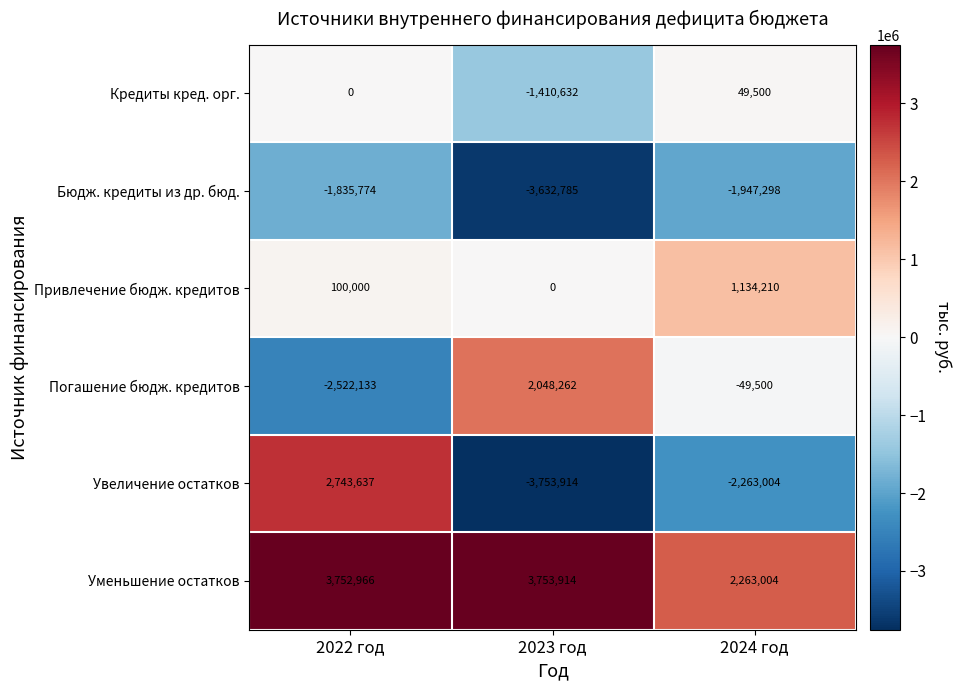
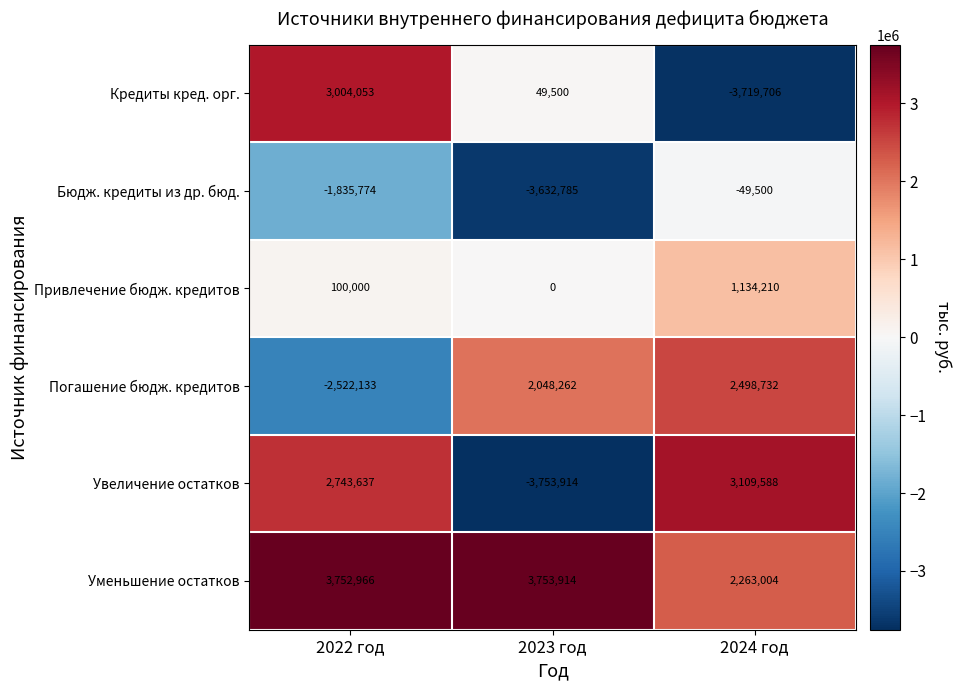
Кредиты кред. орг., 2022 год: 0 -> 3,004,053
Кредиты кред. орг., 2023 год: -1,410,632 -> 49,500
Кредиты кред. орг., 2024 год: 49,500 -> -3,719,706
Бюдж. кредиты из др. бюд., 2024 год: -1,947,298 -> -49,500
Погашение бюдж. кредитов, 2024 год: -49,500 -> 2,498,732
Увеличение остатков, 2024 год: -2,263,004 -> 3,109,588
